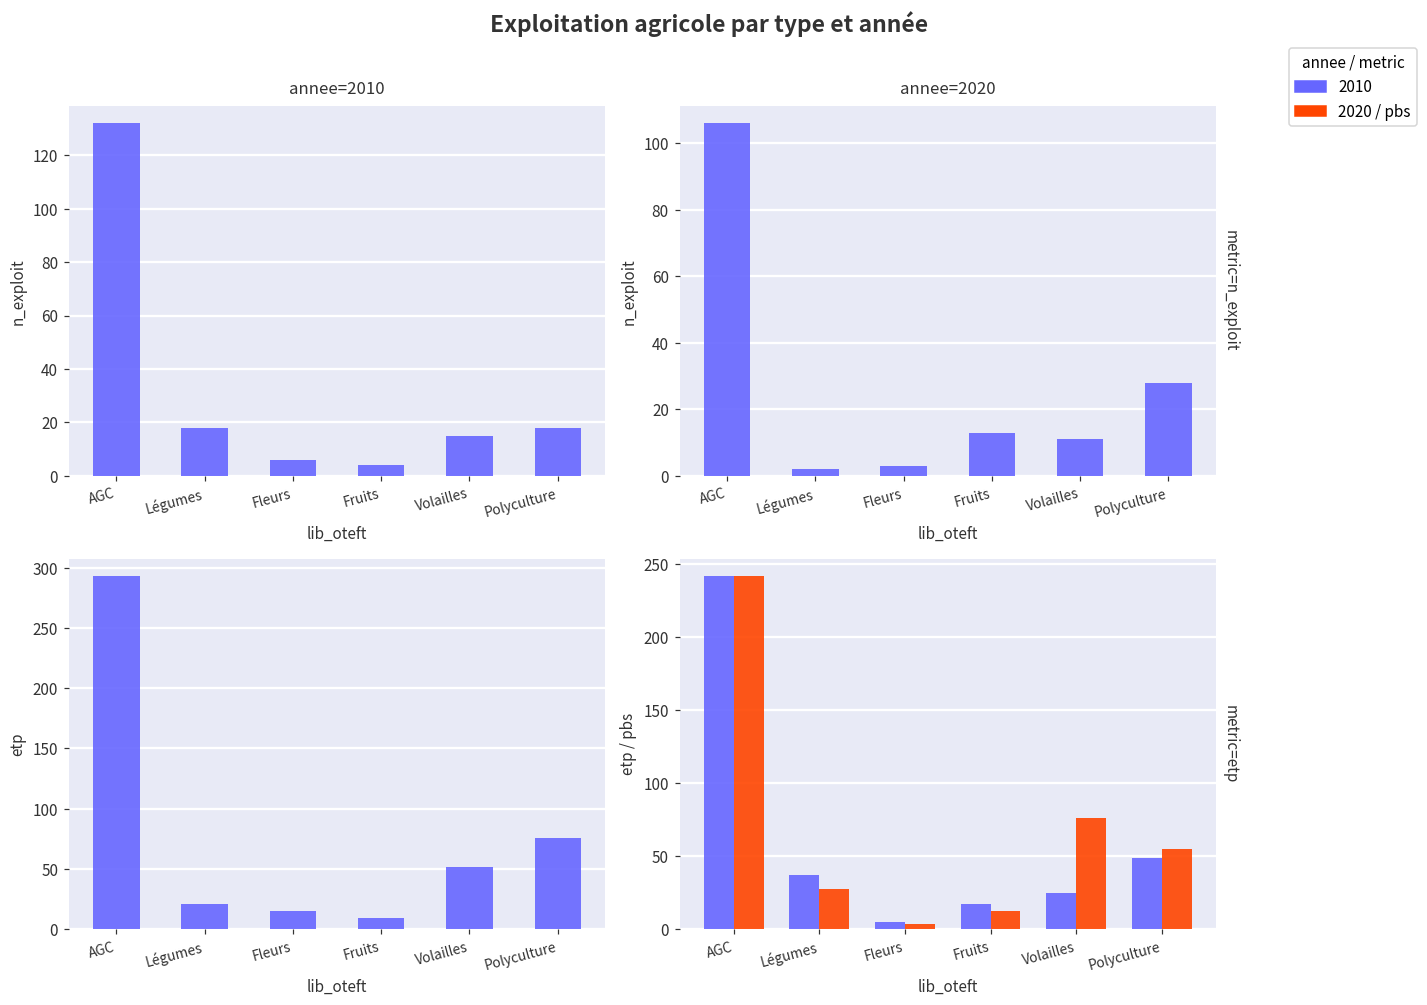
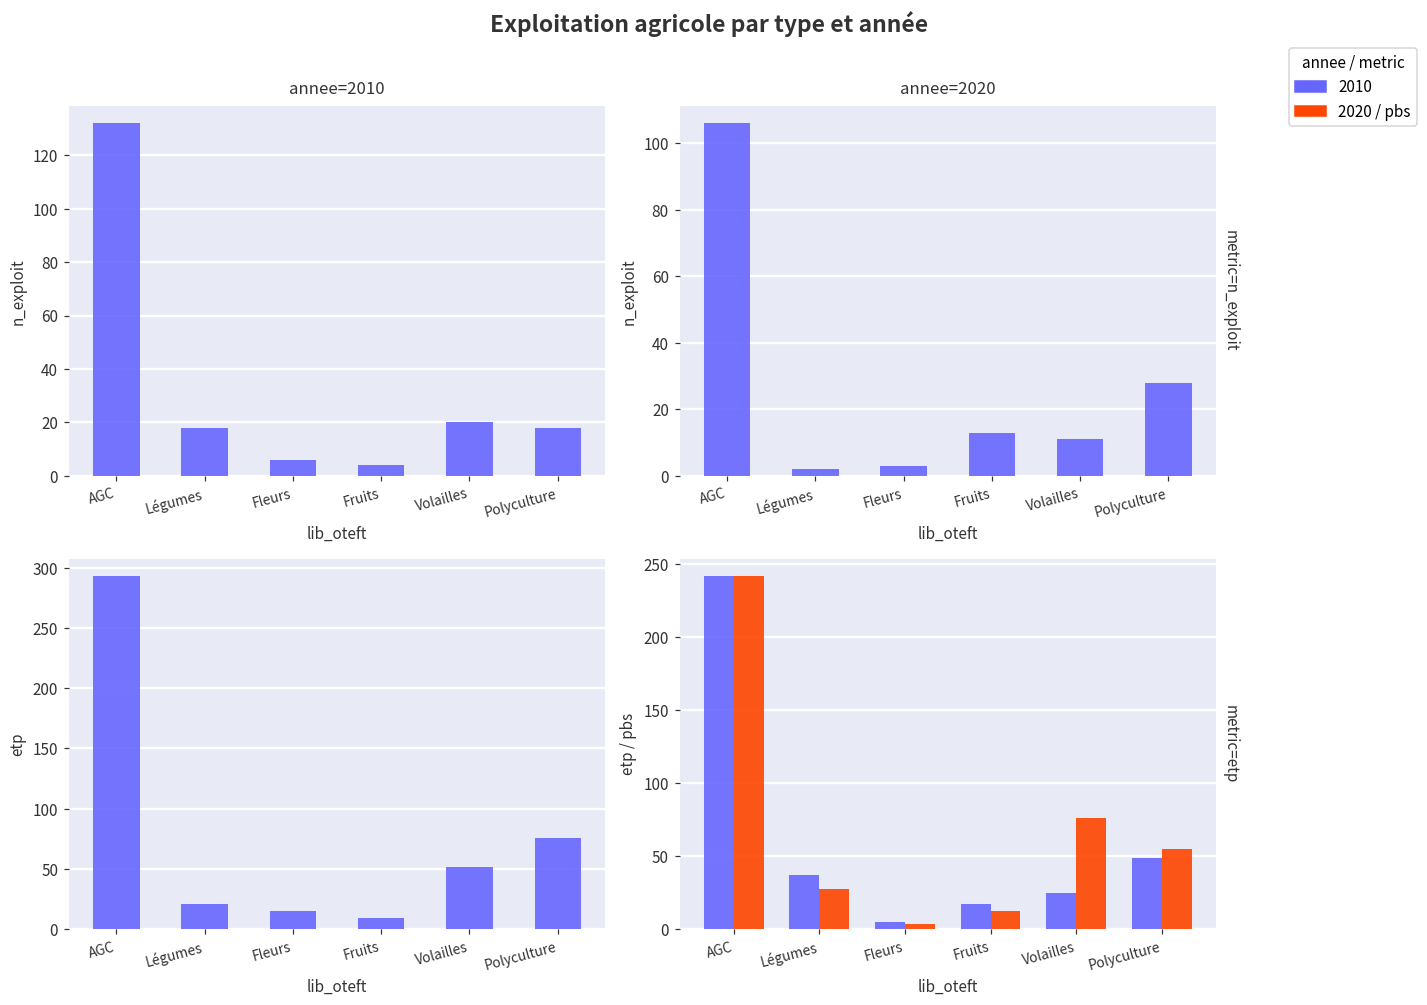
annee=2010, Volailles: 15 -> 20
